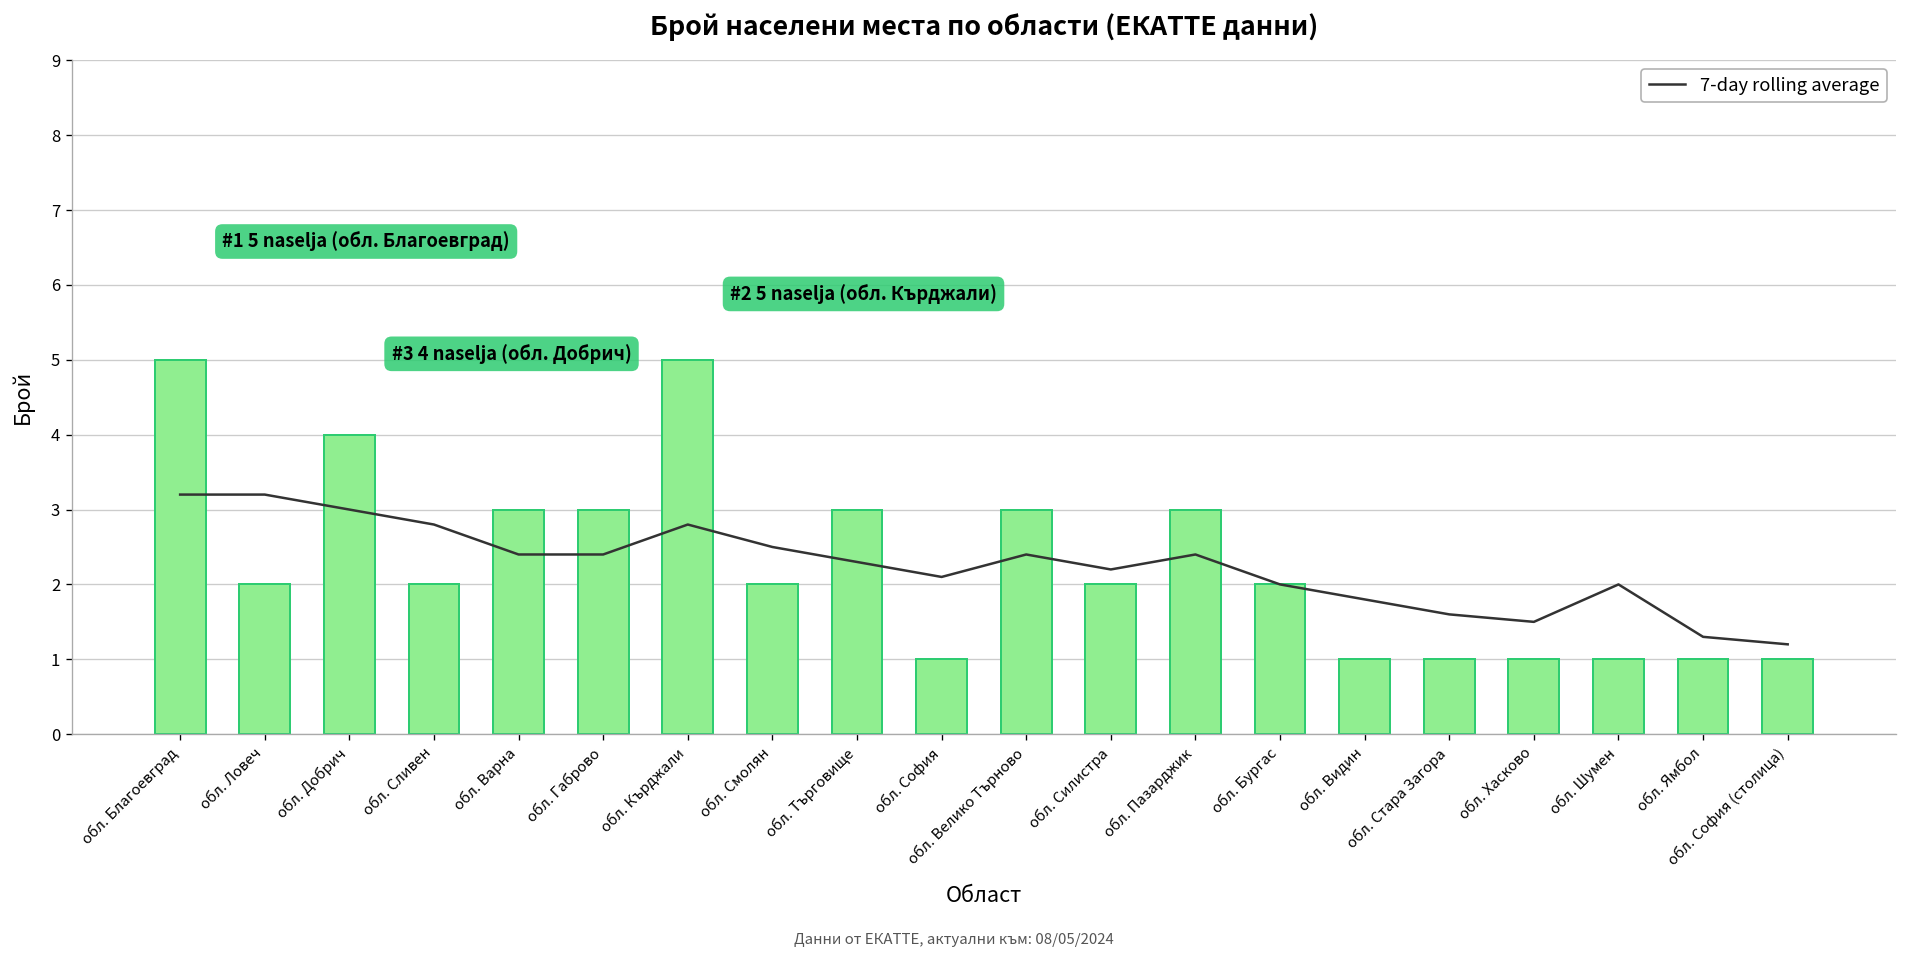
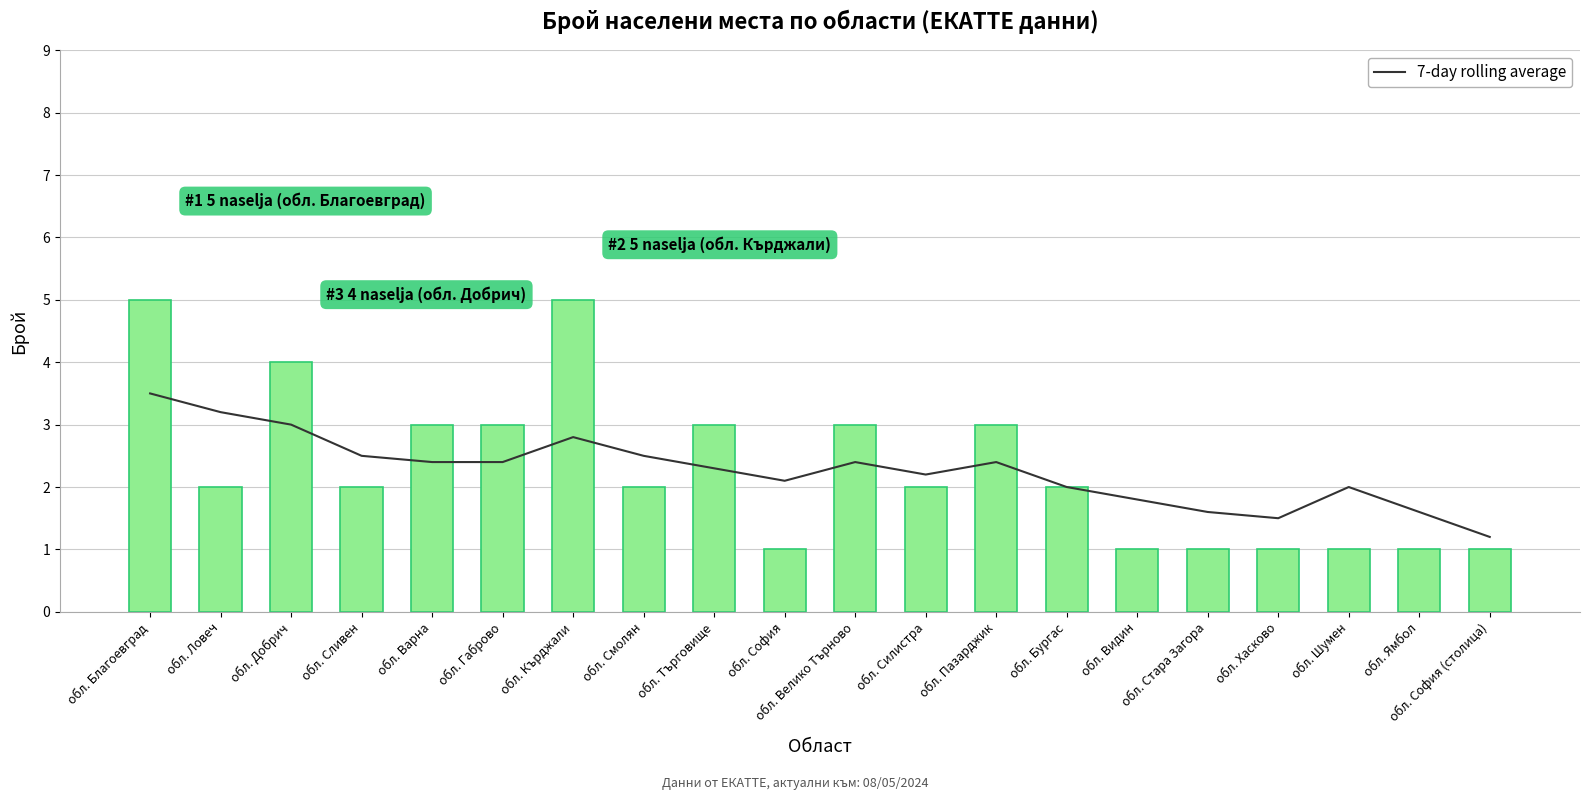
7-day rolling average, обл. Благоевград: 3.2 -> 3.5
7-day rolling average, обл. Сливен: 2.8 -> 2.5
7-day rolling average, обл. Ямбол: 1.3 -> 1.6
